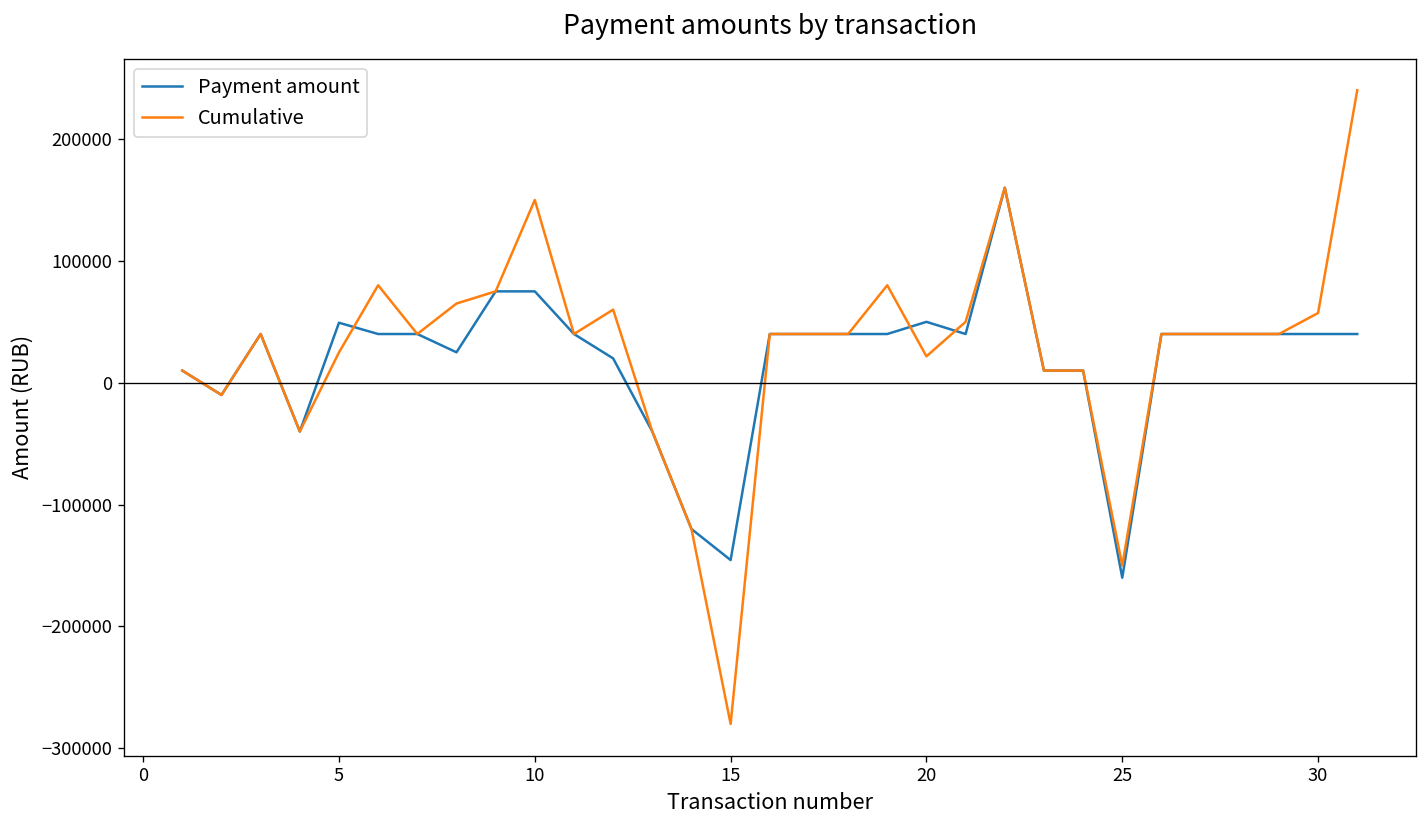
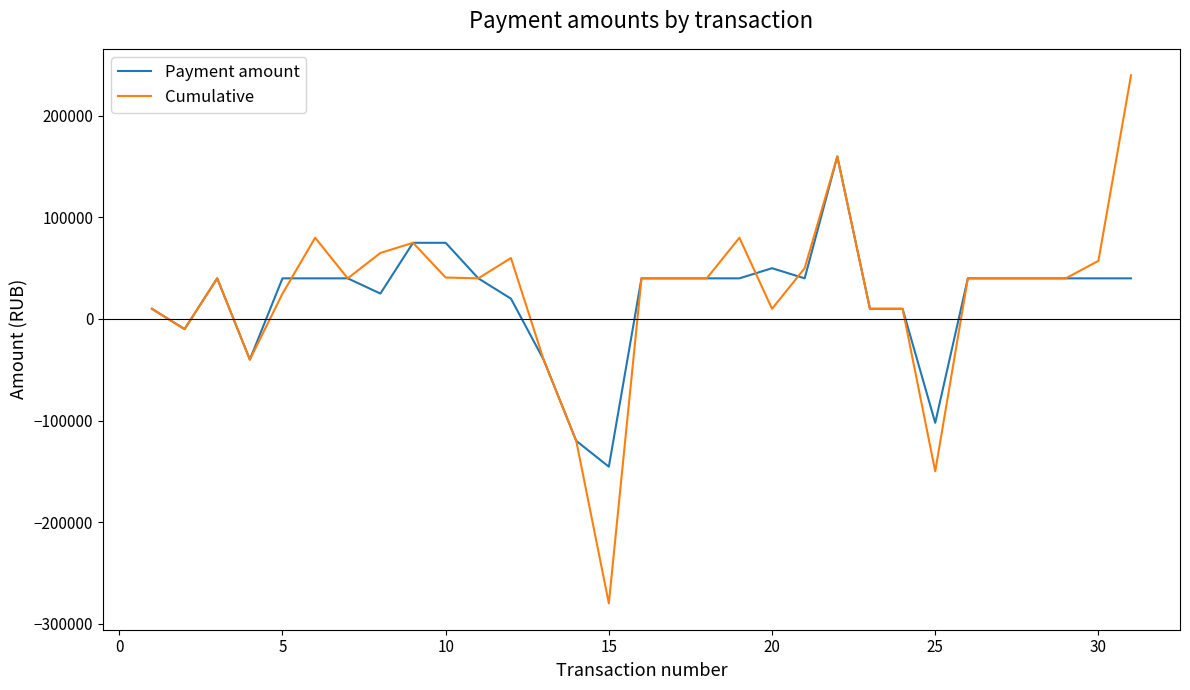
Payment amount, 5: 49000 -> 40000
Cumulative, 10: 150000 -> 41000
Cumulative, 20: 22000 -> 10000
Payment amount, 25: -160000 -> -102000
